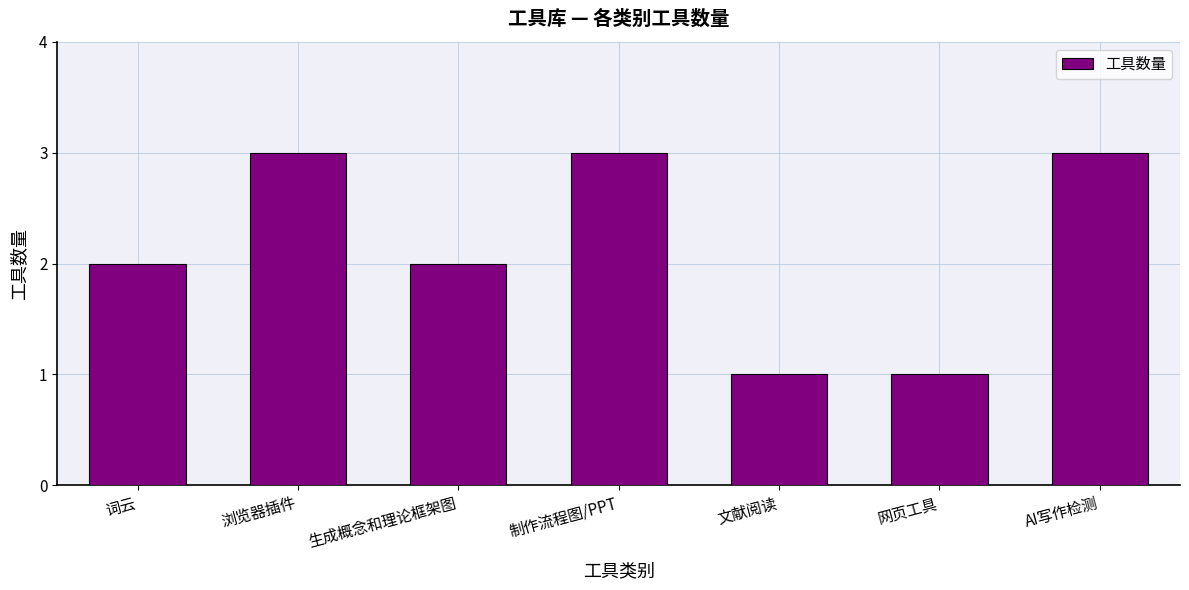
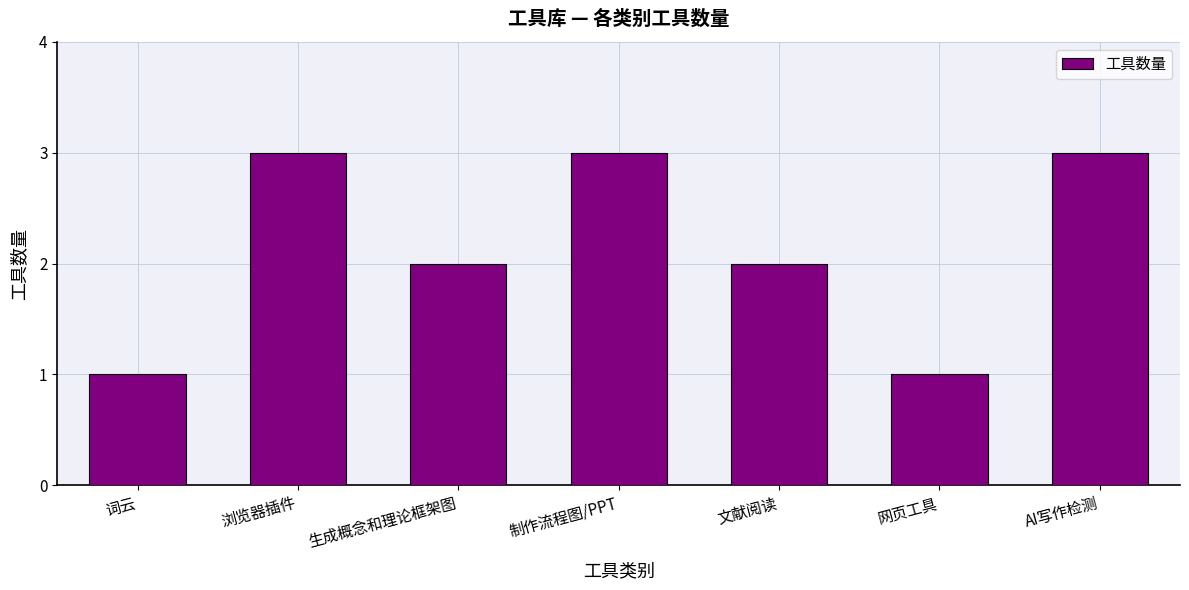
词云: 2 -> 1
文献阅读: 1 -> 2
